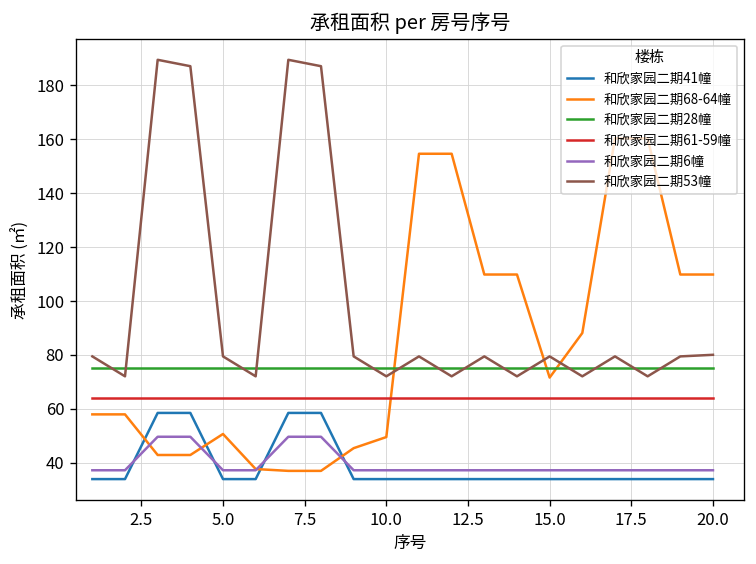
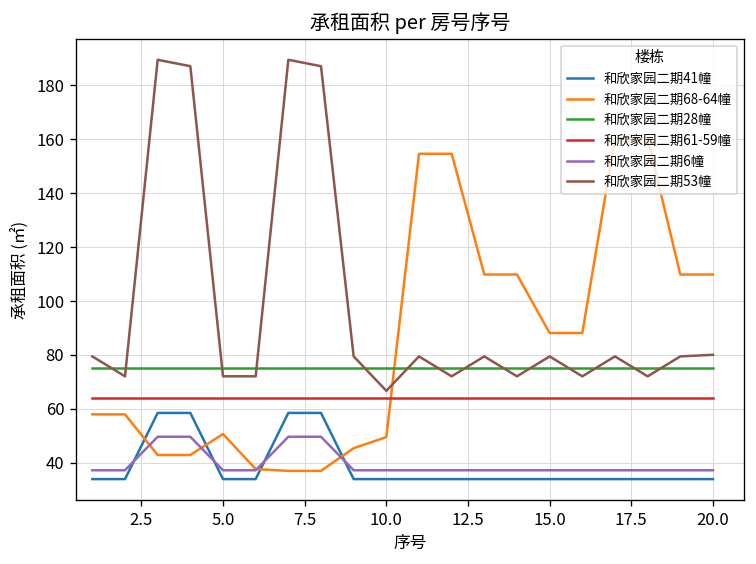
和欣家园二期53幢, 5.0: 79 -> 72
和欣家园二期53幢, 10.0: 72 -> 67
和欣家园二期68-64幢, 15.0: 72 -> 88
